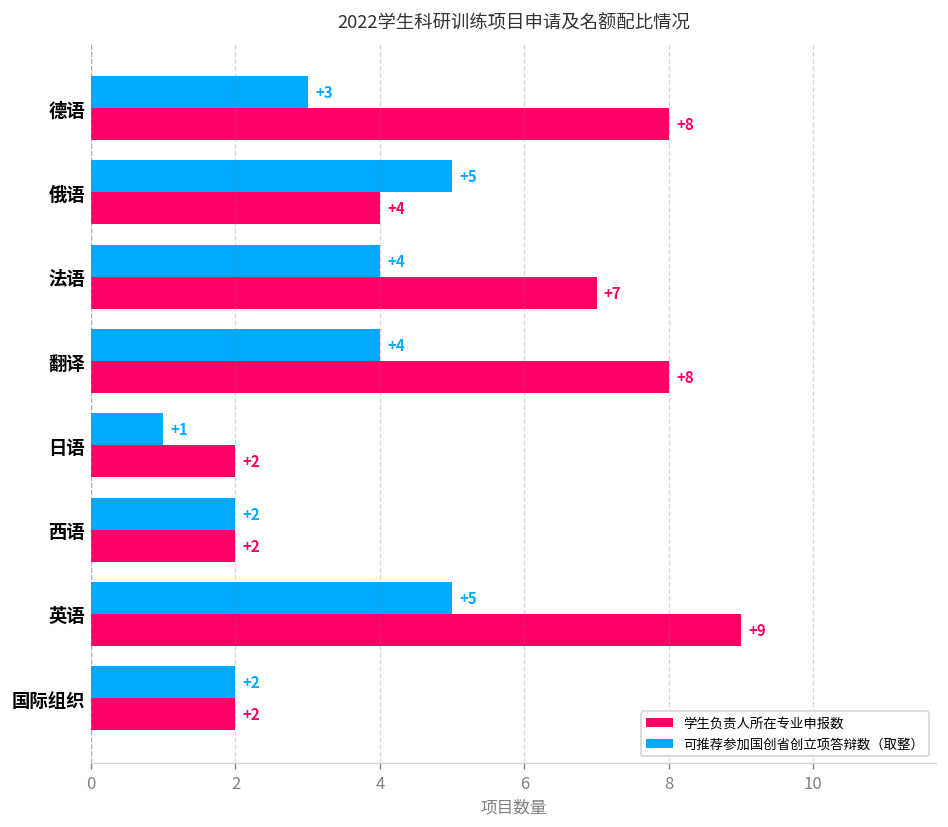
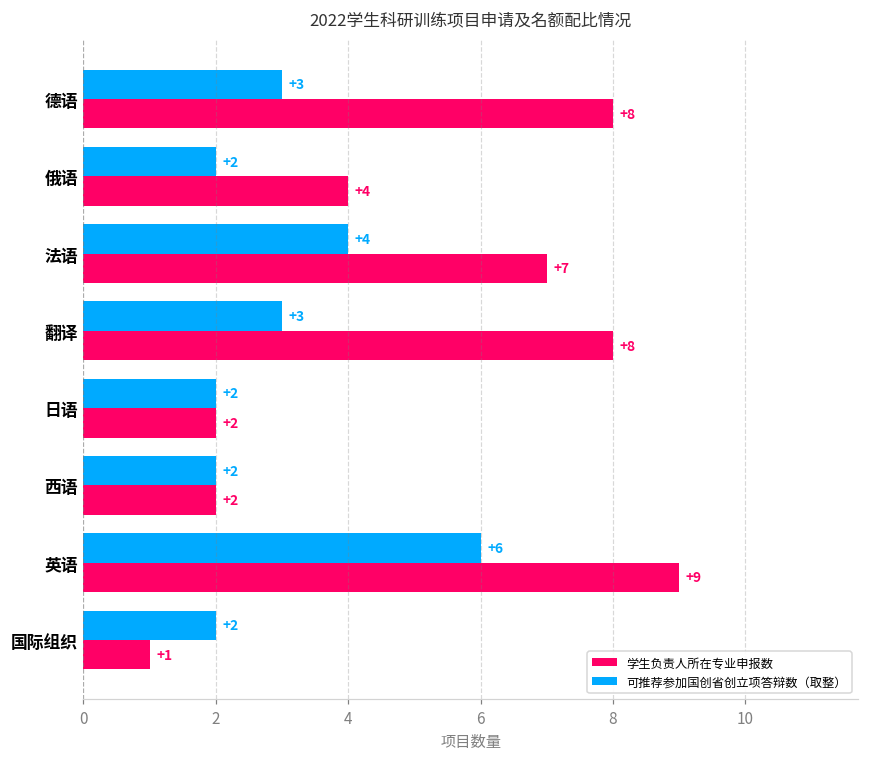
可推荐参加国创省创立项答辩数（取整）, 俄语: +5 -> +2
可推荐参加国创省创立项答辩数（取整）, 翻译: +4 -> +3
可推荐参加国创省创立项答辩数（取整）, 日语: +1 -> +2
可推荐参加国创省创立项答辩数（取整）, 英语: +5 -> +6
学生负责人所在专业申报数, 国际组织: +2 -> +1
